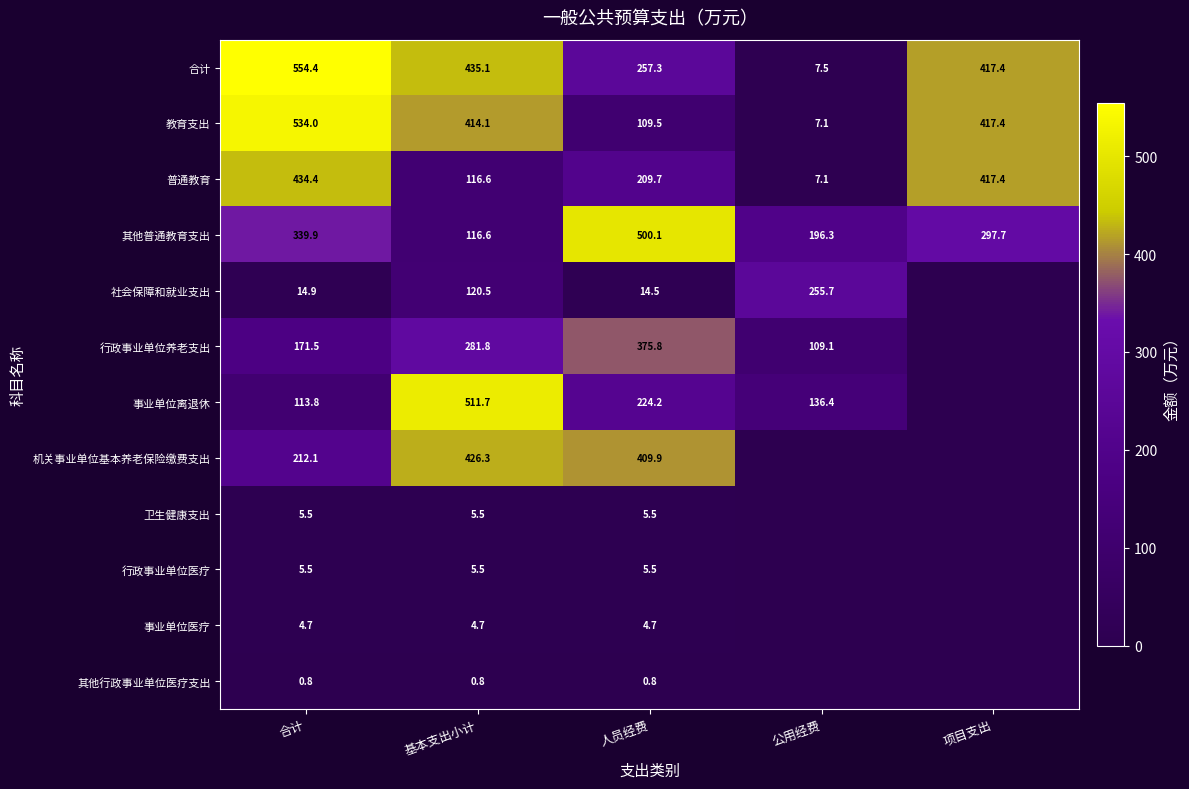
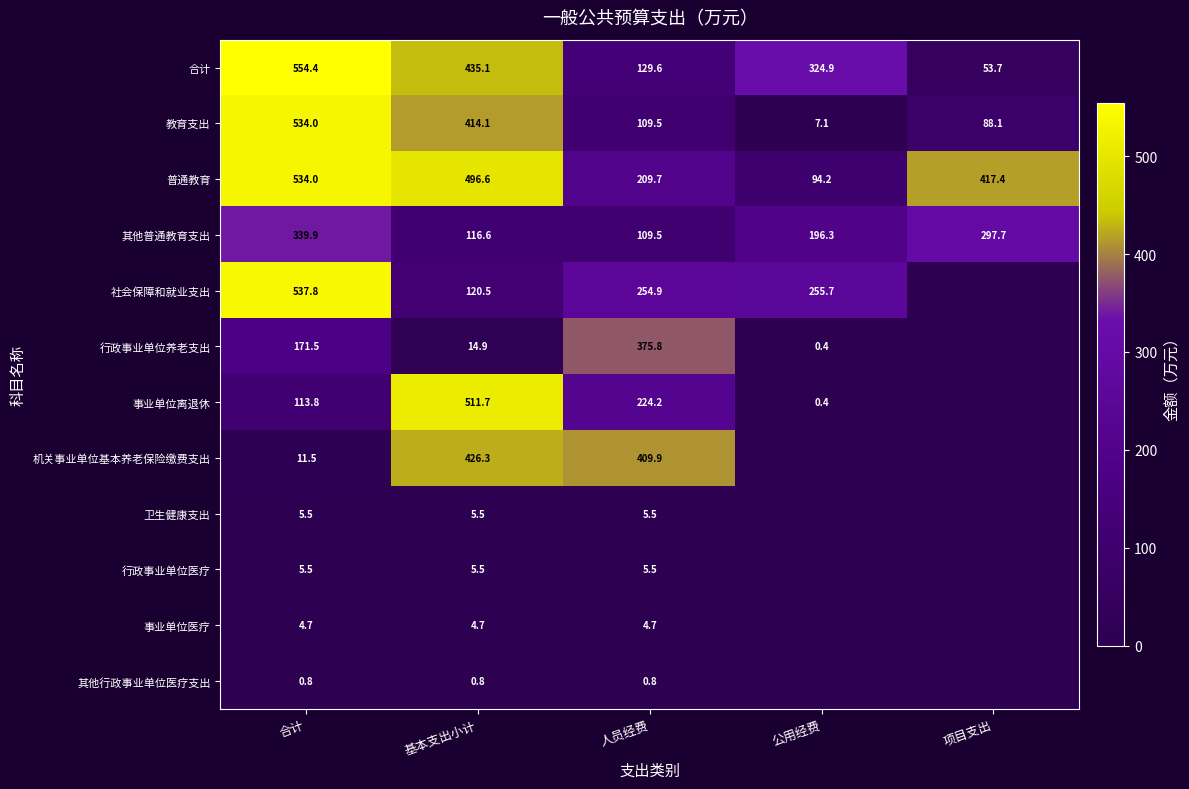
合计, 人员经费: 257.3 -> 129.6
合计, 公用经费: 7.5 -> 324.9
合计, 项目支出: 417.4 -> 53.7
教育支出, 项目支出: 417.4 -> 88.1
普通教育, 合计: 434.4 -> 534.0
普通教育, 基本支出小计: 116.6 -> 496.6
普通教育, 公用经费: 7.1 -> 94.2
其他普通教育支出, 人员经费: 500.1 -> 109.5
社会保障和就业支出, 合计: 14.9 -> 537.8
社会保障和就业支出, 人员经费: 14.5 -> 254.9
行政事业单位养老支出, 基本支出小计: 281.8 -> 14.9
行政事业单位养老支出, 公用经费: 109.1 -> 0.4
事业单位离退休, 公用经费: 136.4 -> 0.4
机关事业单位基本养老保险缴费支出, 合计: 212.1 -> 11.5
